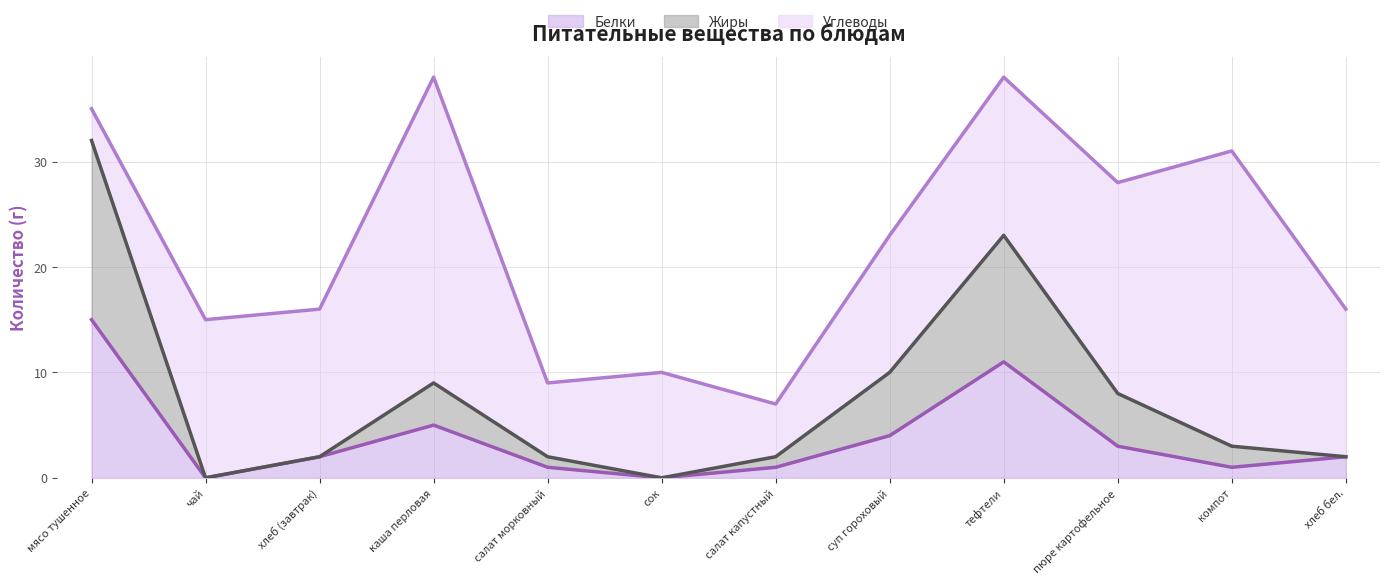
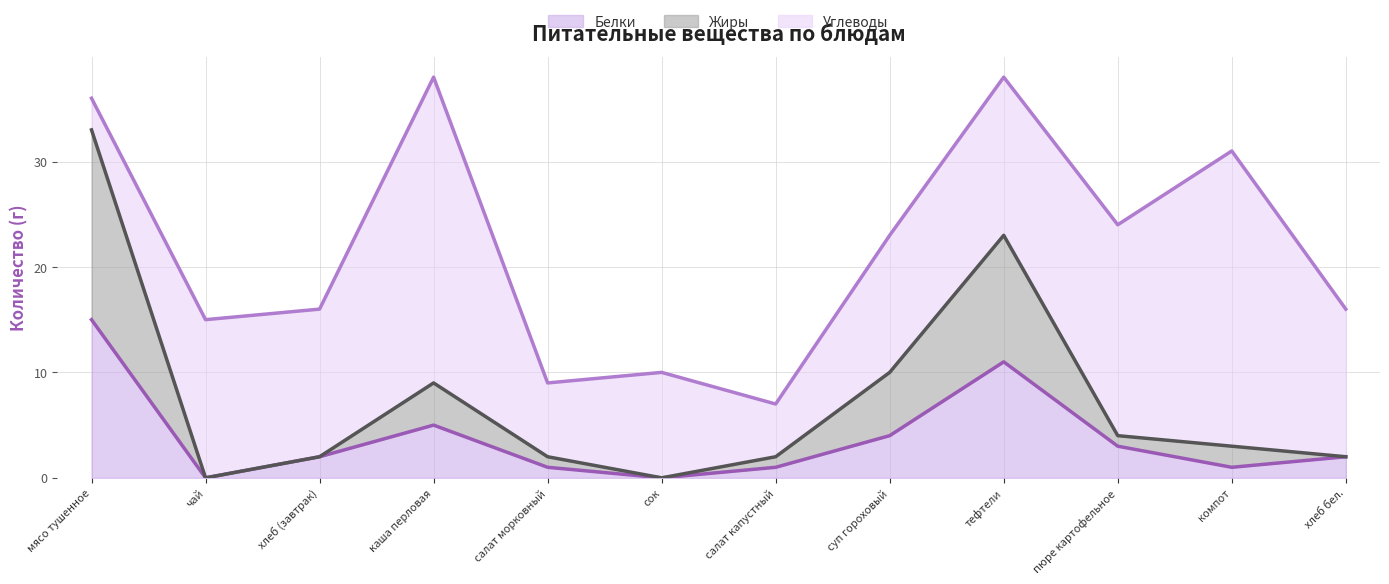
Жиры, мясо тушенное: 17 -> 18
Жиры, пюре картофельное: 5 -> 1
